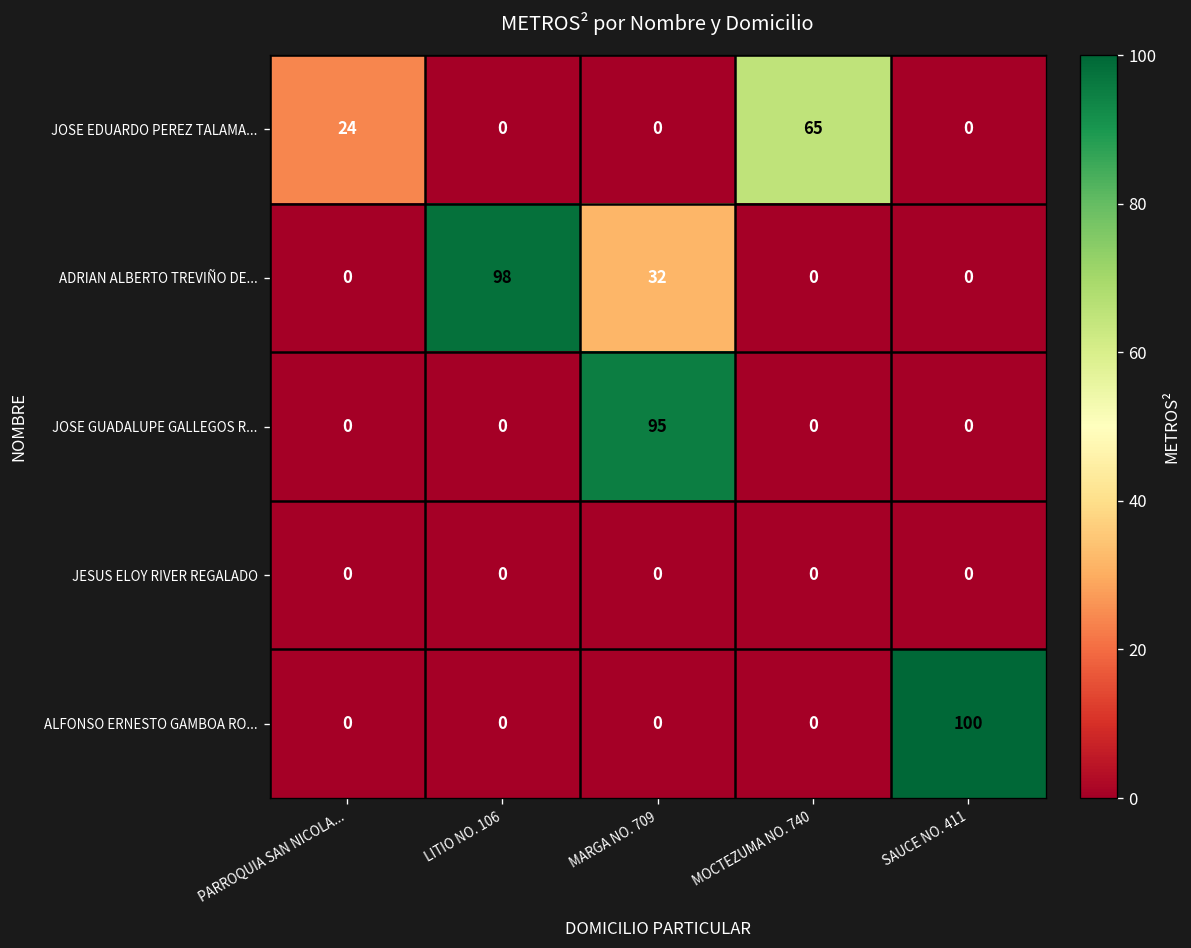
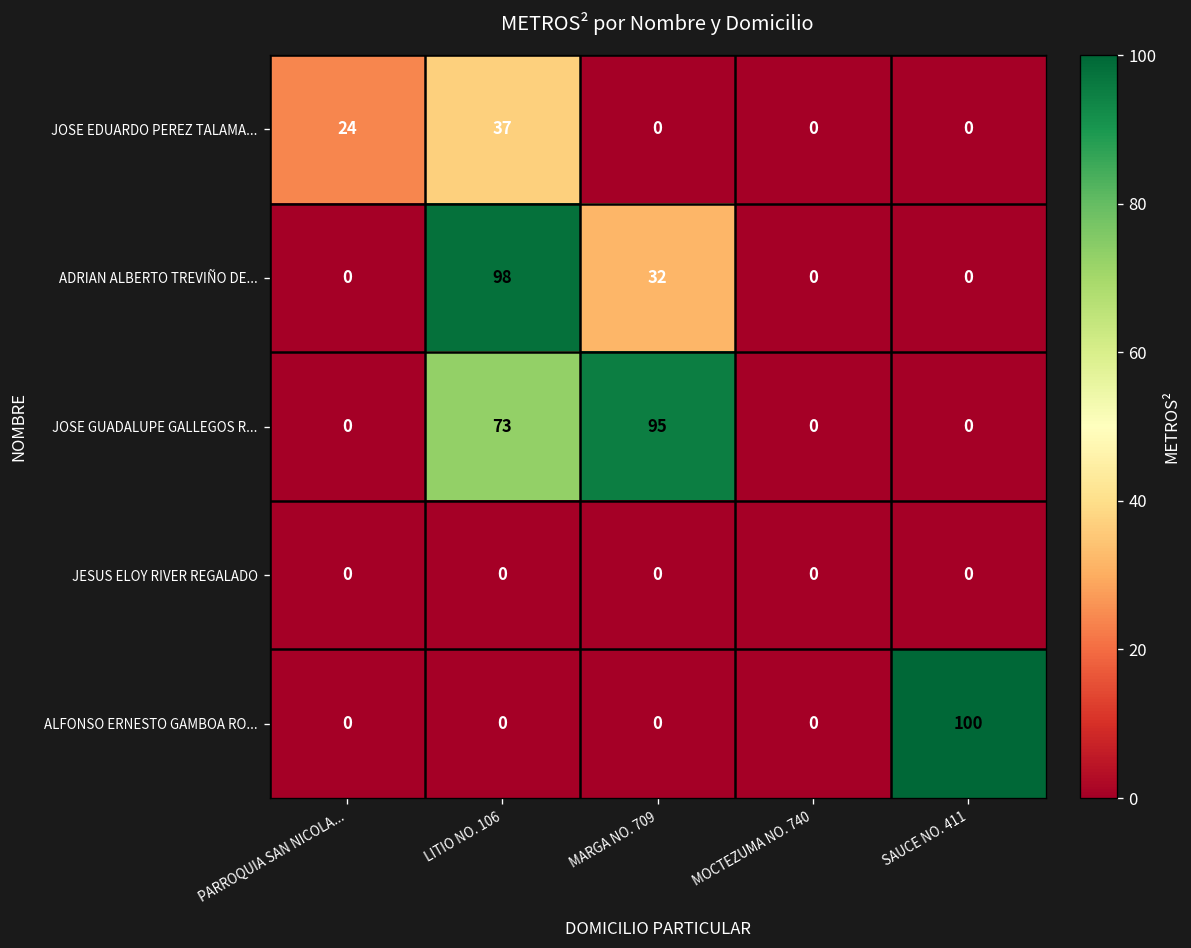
JOSE EDUARDO PEREZ TALAMA..., LITIO NO. 106: 0 -> 37
JOSE EDUARDO PEREZ TALAMA..., MOCTEZUMA NO. 740: 65 -> 0
JOSE GUADALUPE GALLEGOS R..., LITIO NO. 106: 0 -> 73
